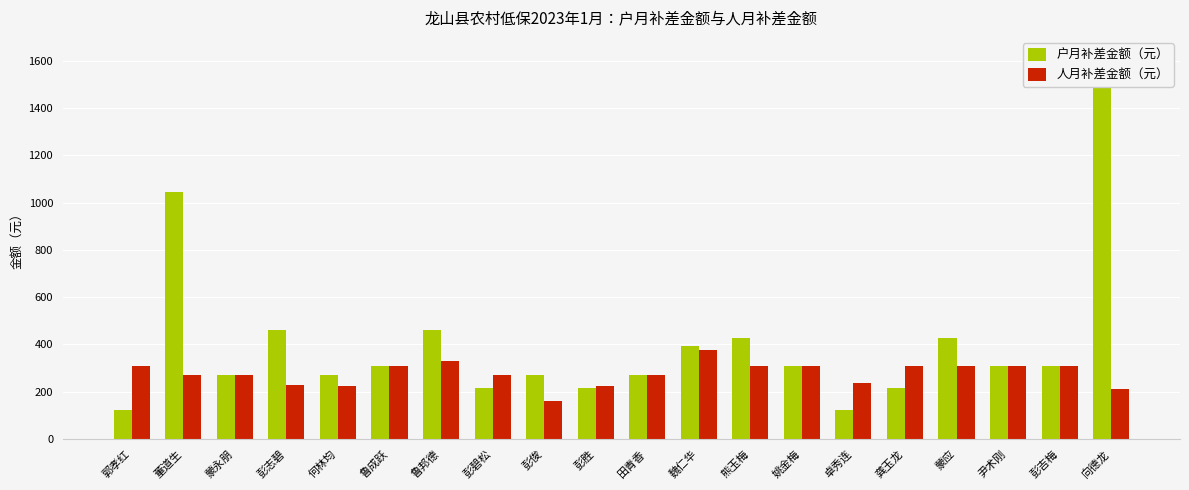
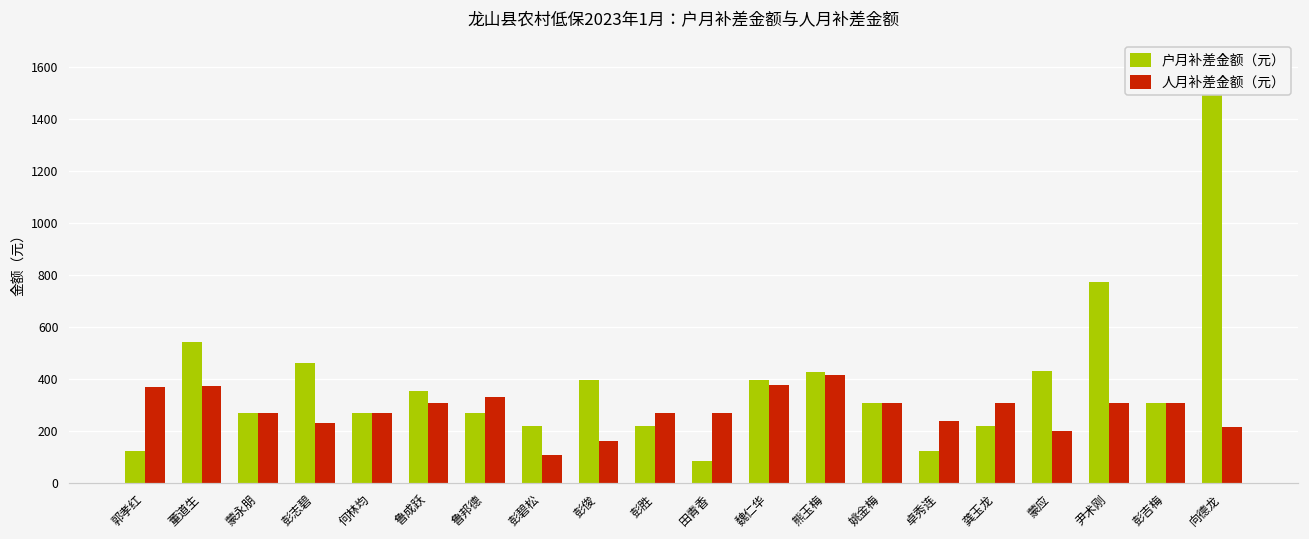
人月补差金额（元）, 郭孝红: 310 -> 370
户月补差金额（元）, 董道生: 1040 -> 540
人月补差金额（元）, 董道生: 270 -> 370
人月补差金额（元）, 何林均: 220 -> 270
户月补差金额（元）, 鲁成跃: 310 -> 350
户月补差金额（元）, 鲁邦德: 460 -> 270
人月补差金额（元）, 彭碧松: 270 -> 110
户月补差金额（元）, 彭俊: 270 -> 400
人月补差金额（元）, 彭胜: 230 -> 270
户月补差金额（元）, 田青香: 270 -> 80
人月补差金额（元）, 熊玉梅: 310 -> 410
人月补差金额（元）, 蒙应: 310 -> 200
户月补差金额（元）, 尹术刚: 310 -> 770
